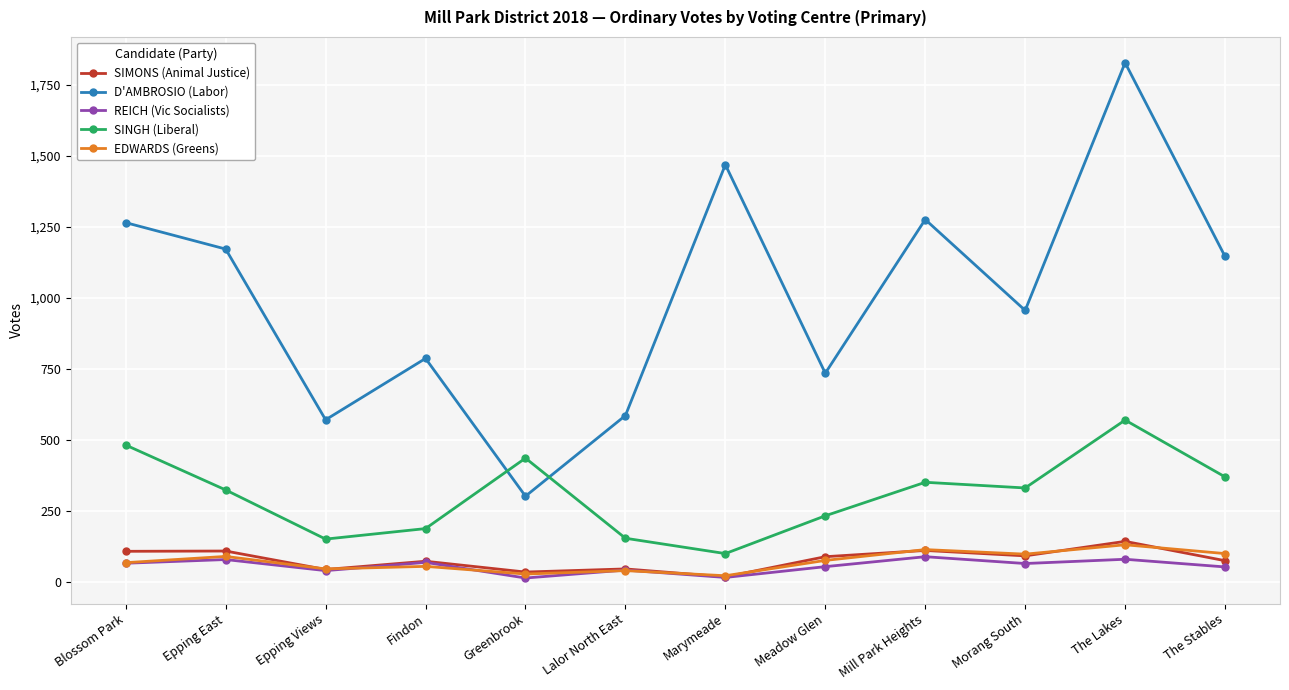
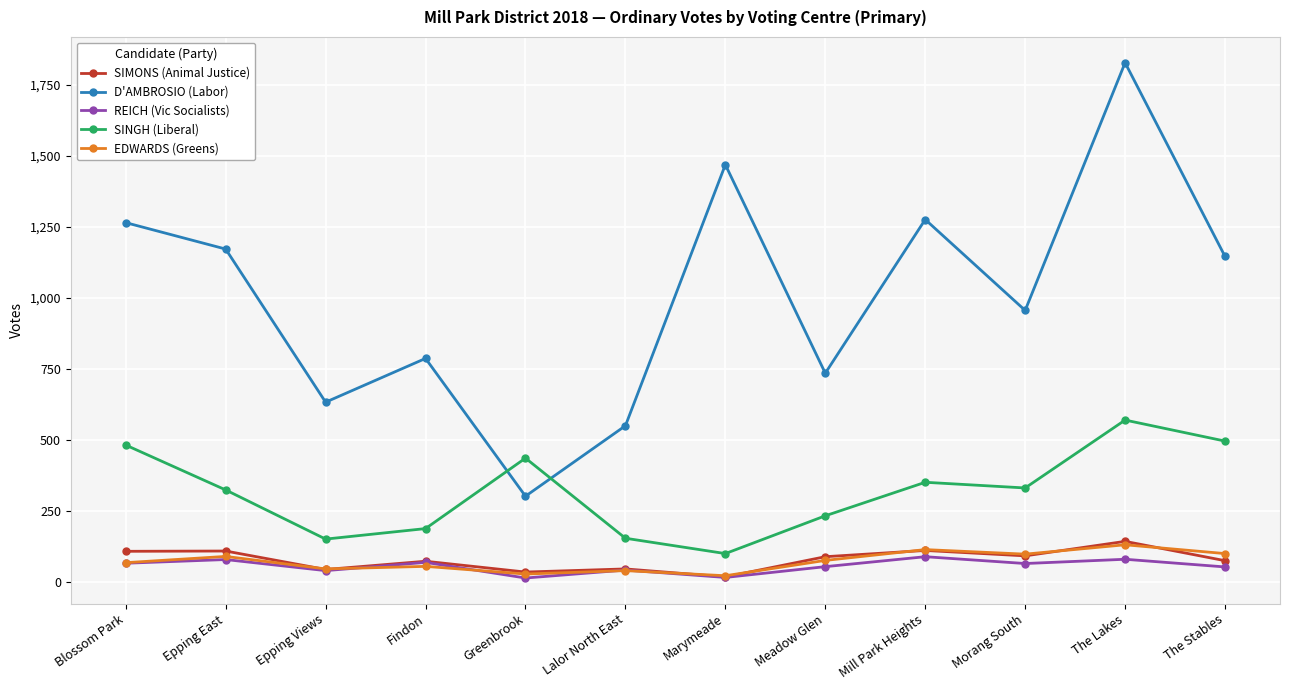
D'AMBROSIO (Labor), Epping Views: 570 -> 630
D'AMBROSIO (Labor), Lalor North East: 590 -> 550
SINGH (Liberal), The Stables: 370 -> 500
